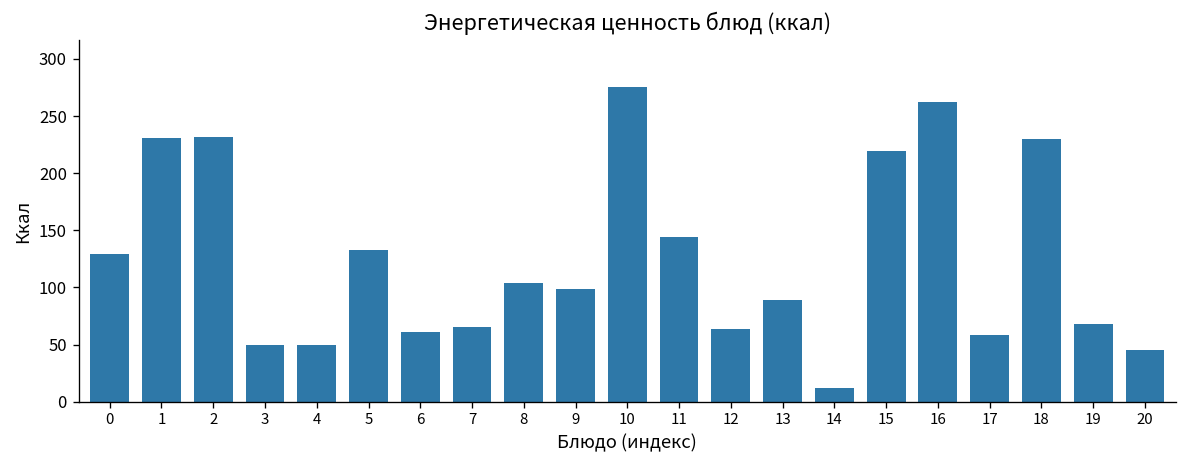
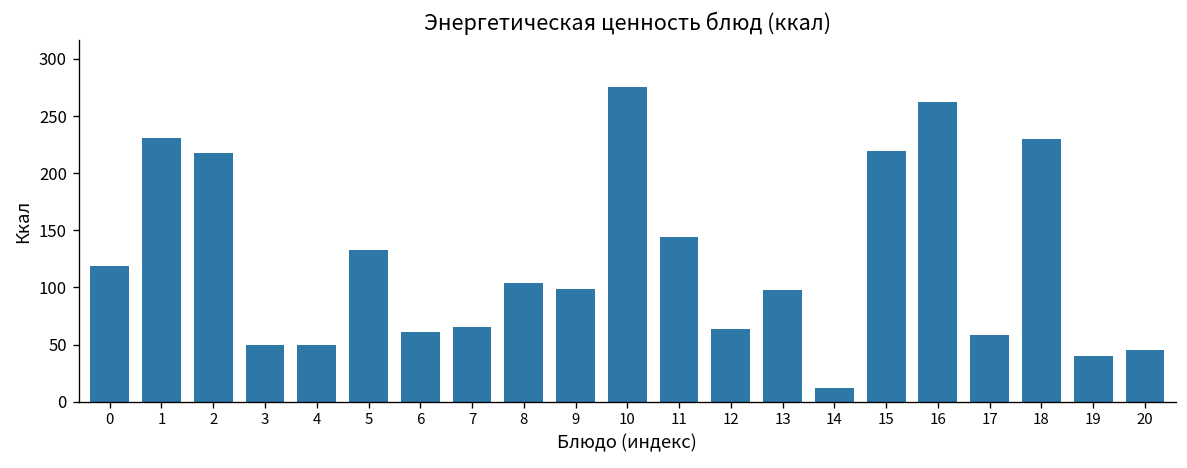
0: 130 -> 120
2: 230 -> 220
13: 90 -> 100
19: 70 -> 40
